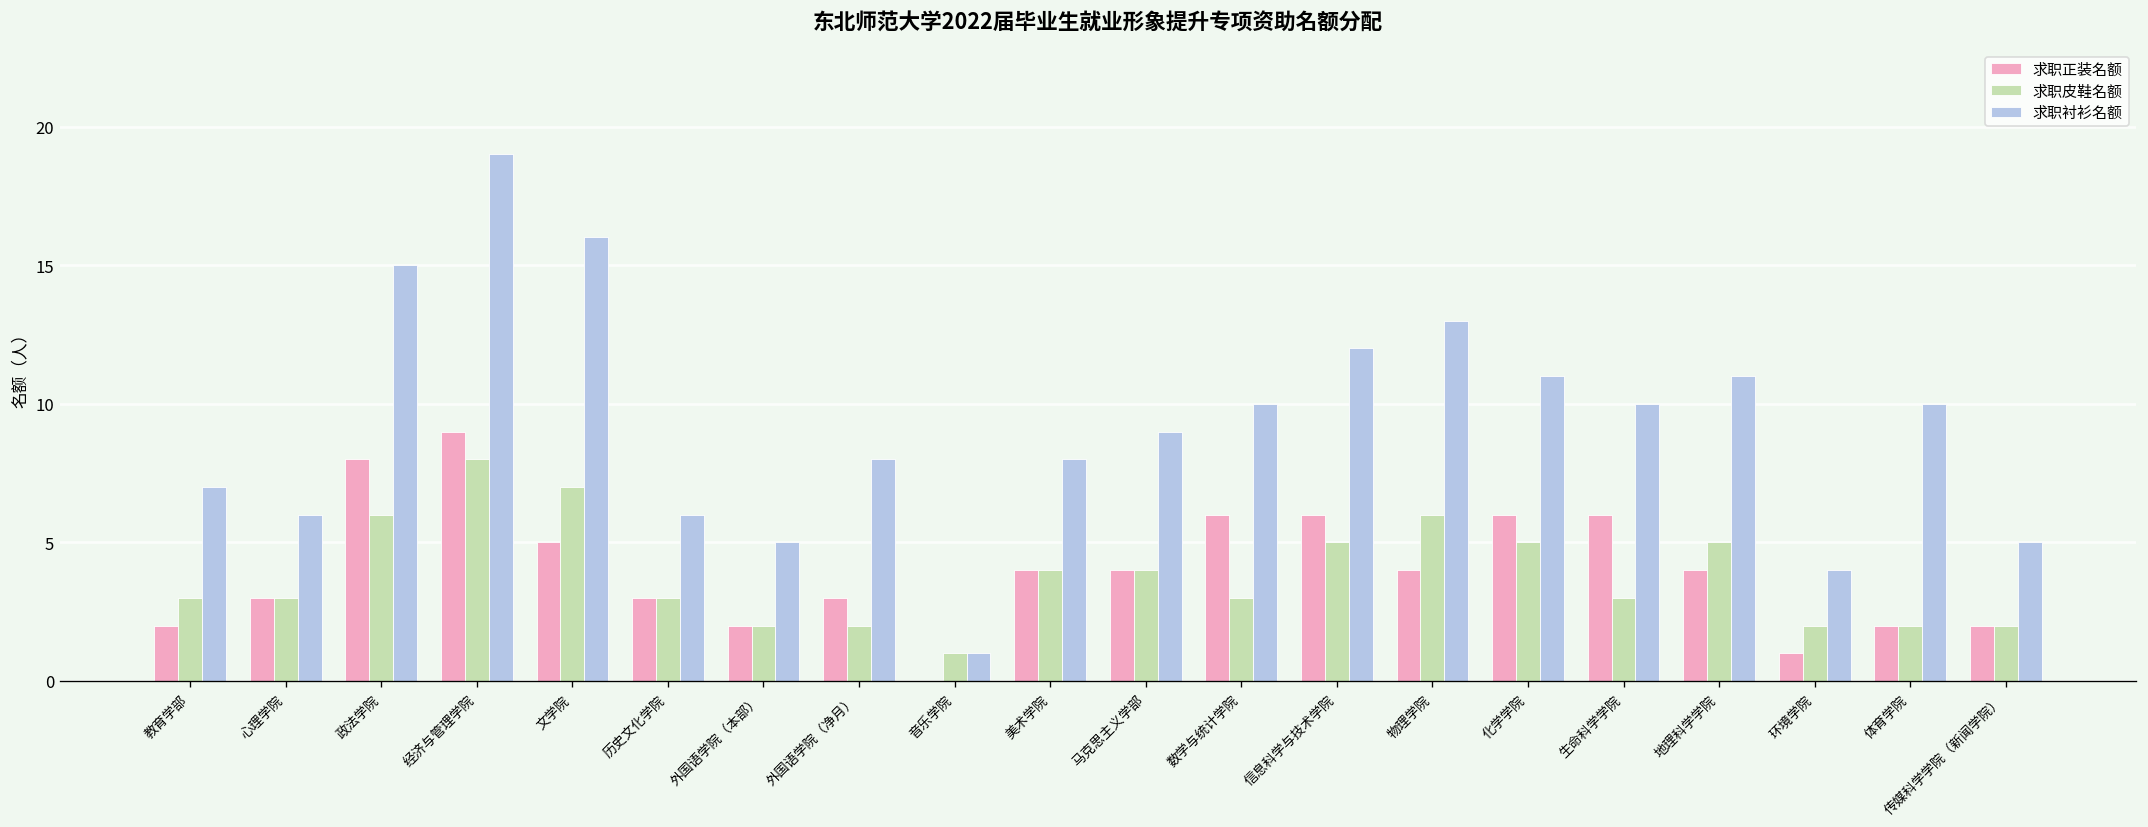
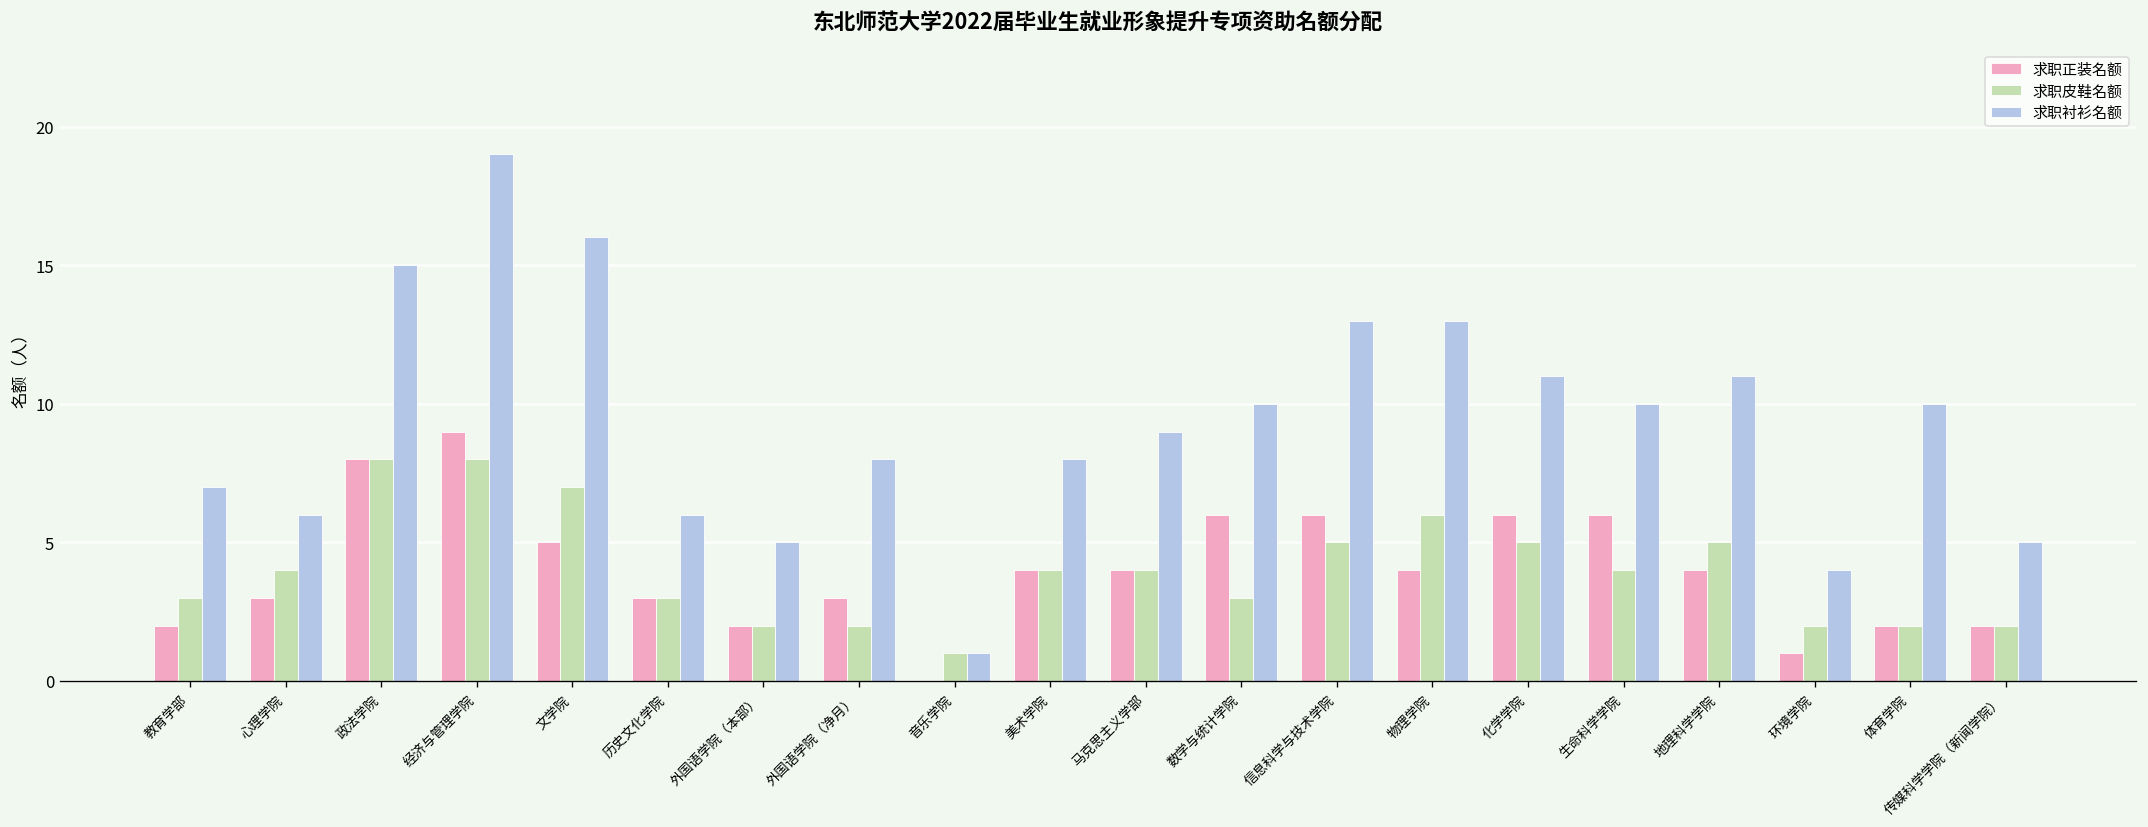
求职皮鞋名额, 心理学院: 3 -> 4
求职皮鞋名额, 政法学院: 6 -> 8
求职衬衫名额, 信息科学与技术学院: 12 -> 13
求职皮鞋名额, 生命科学学院: 3 -> 4
